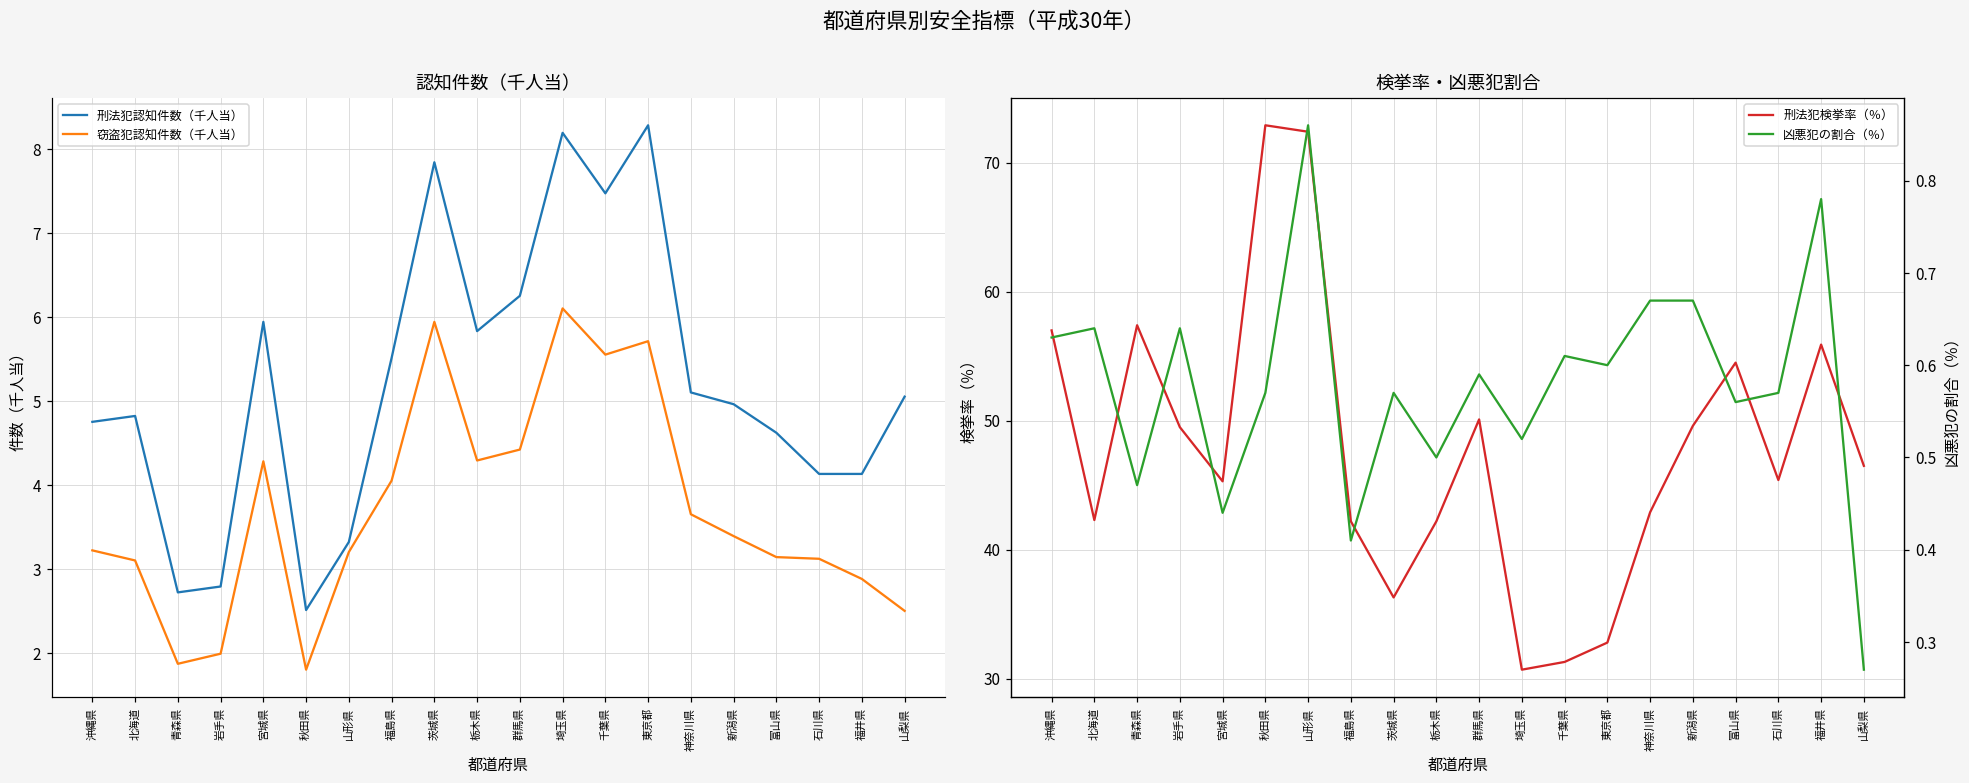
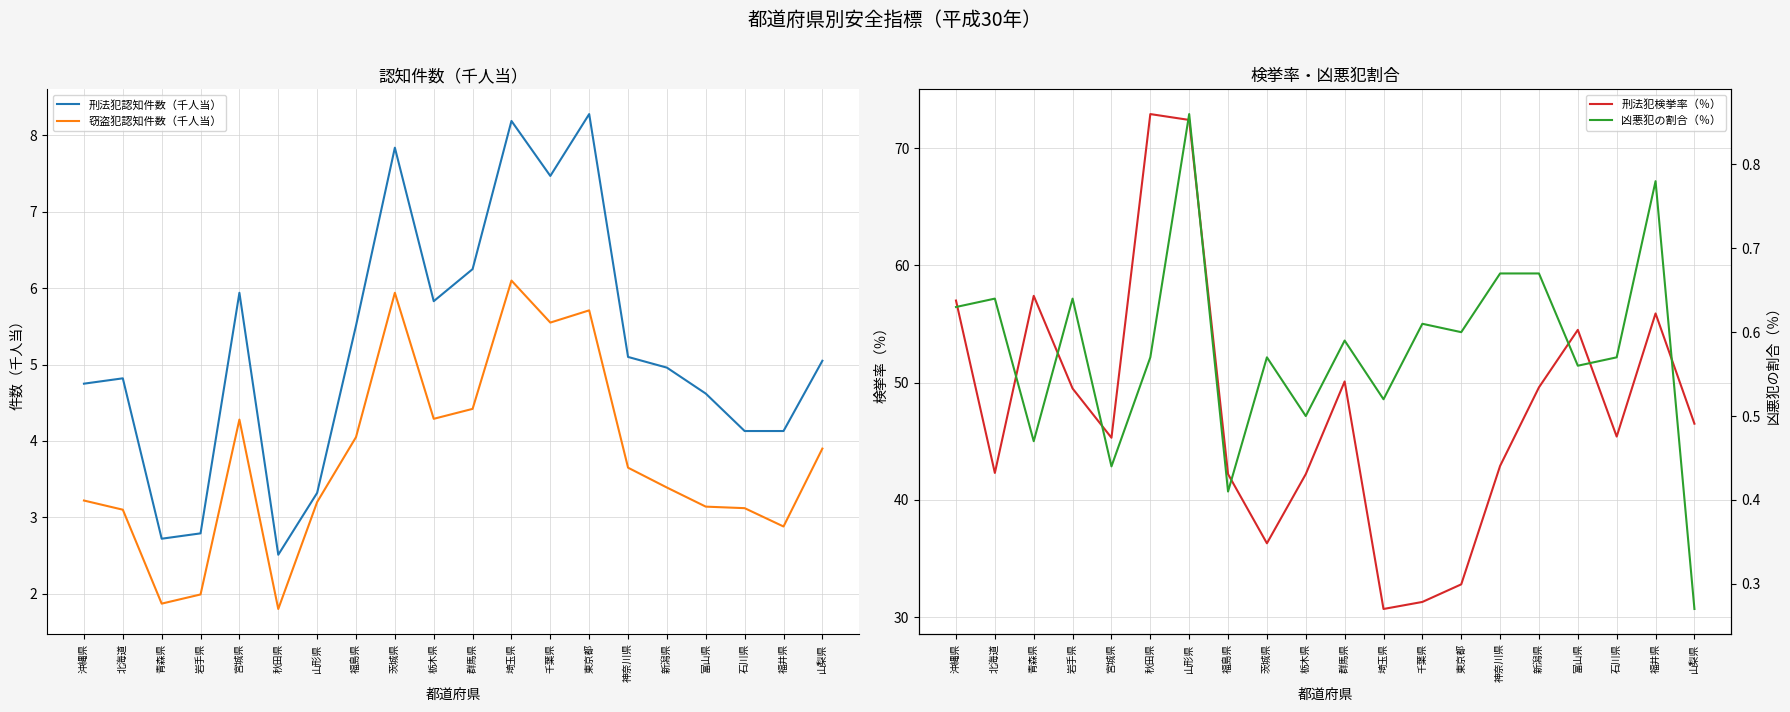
認知件数（千人当）, 窃盗犯認知件数（千人当）, 山梨県: 2.5 -> 3.9
